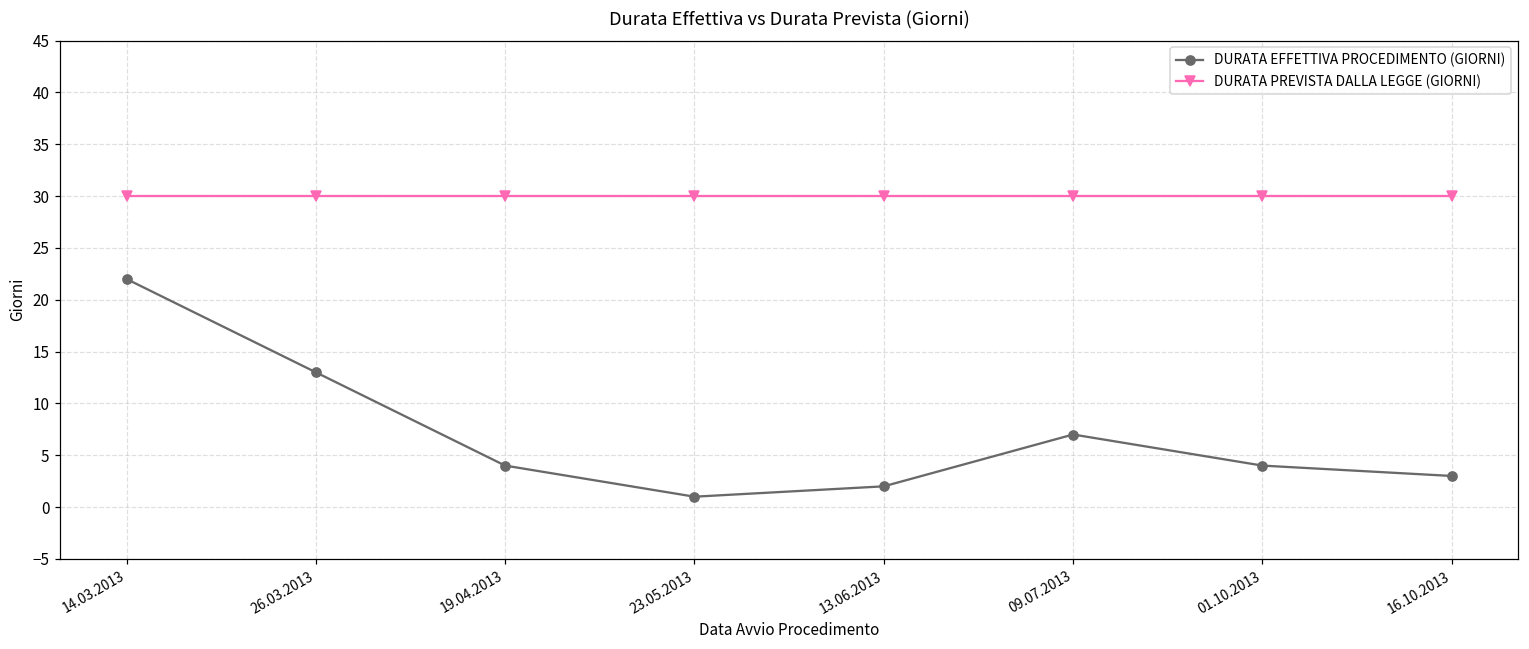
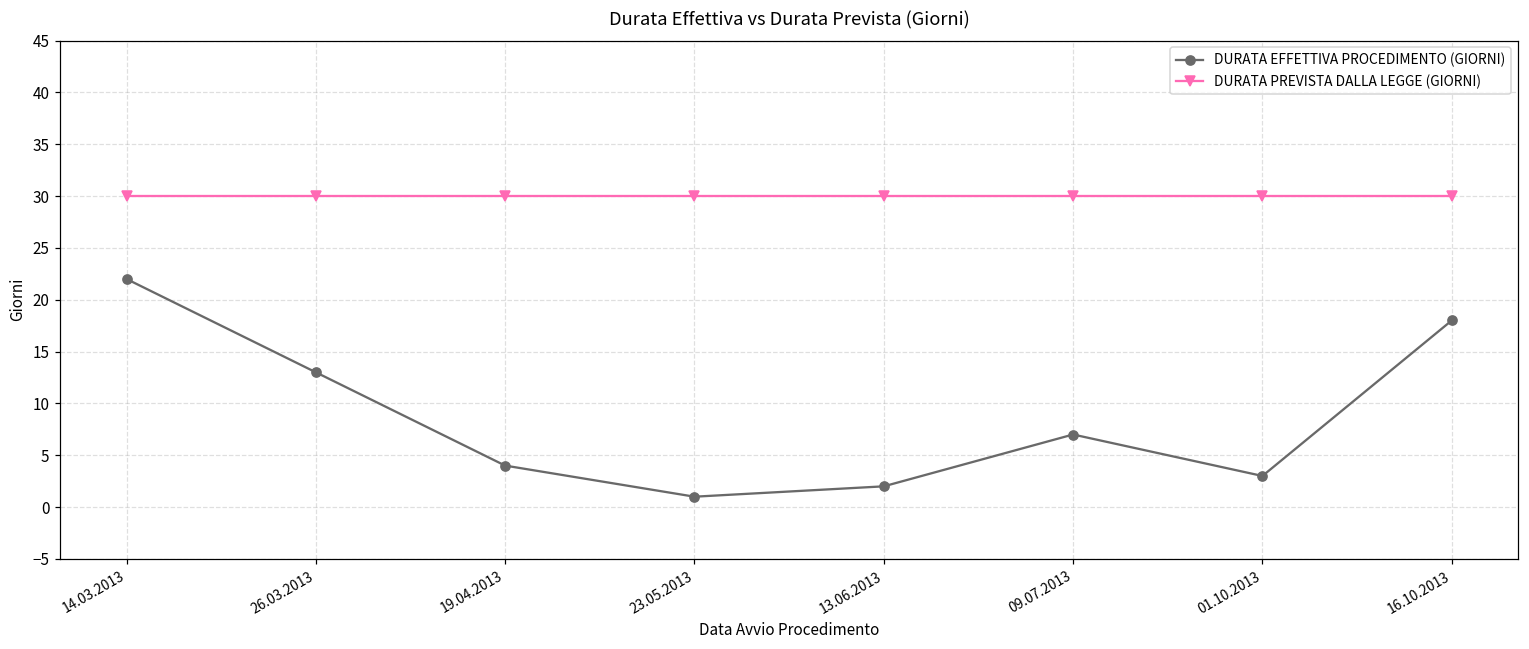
DURATA EFFETTIVA PROCEDIMENTO (GIORNI), 01.10.2013: 4 -> 3
DURATA EFFETTIVA PROCEDIMENTO (GIORNI), 16.10.2013: 3 -> 18
